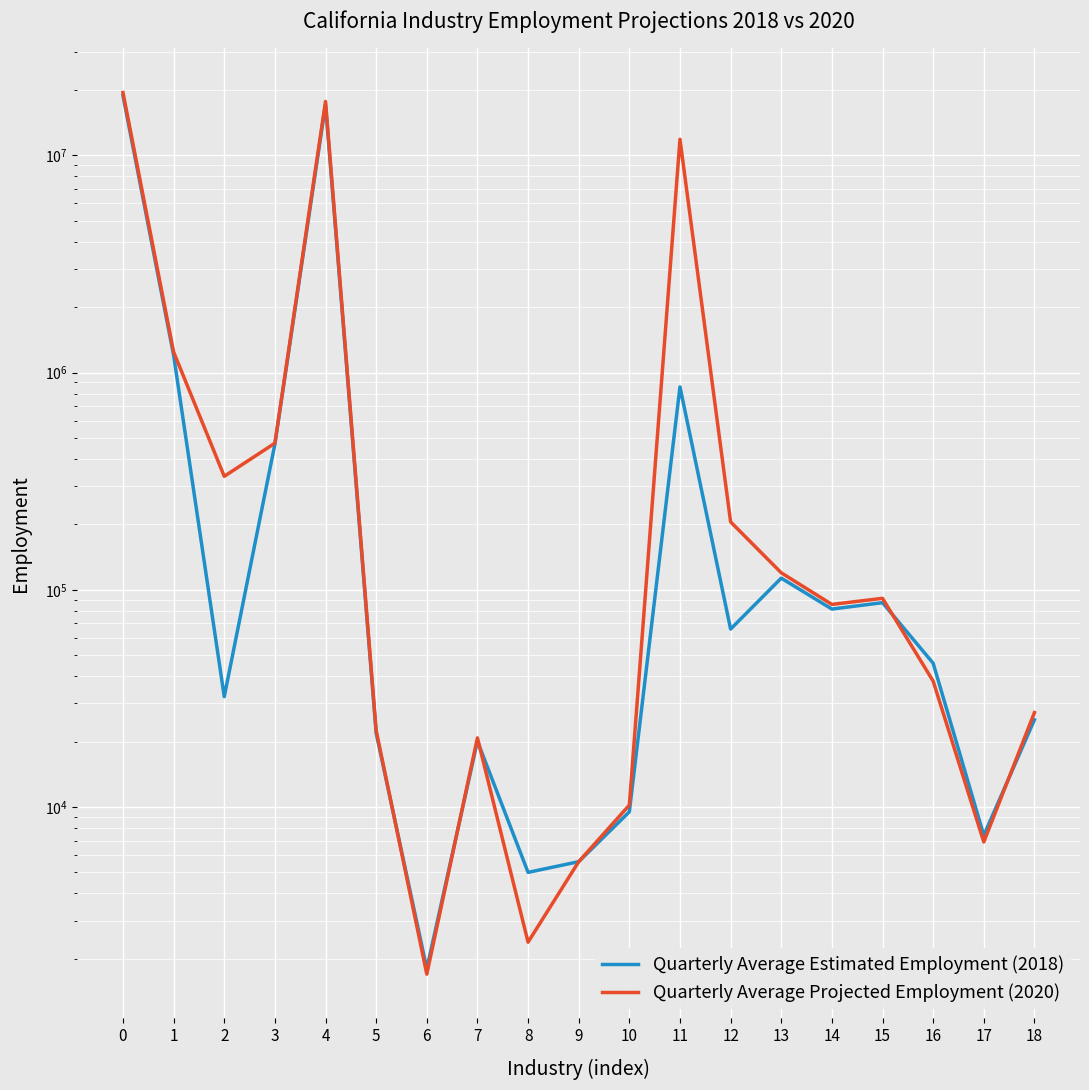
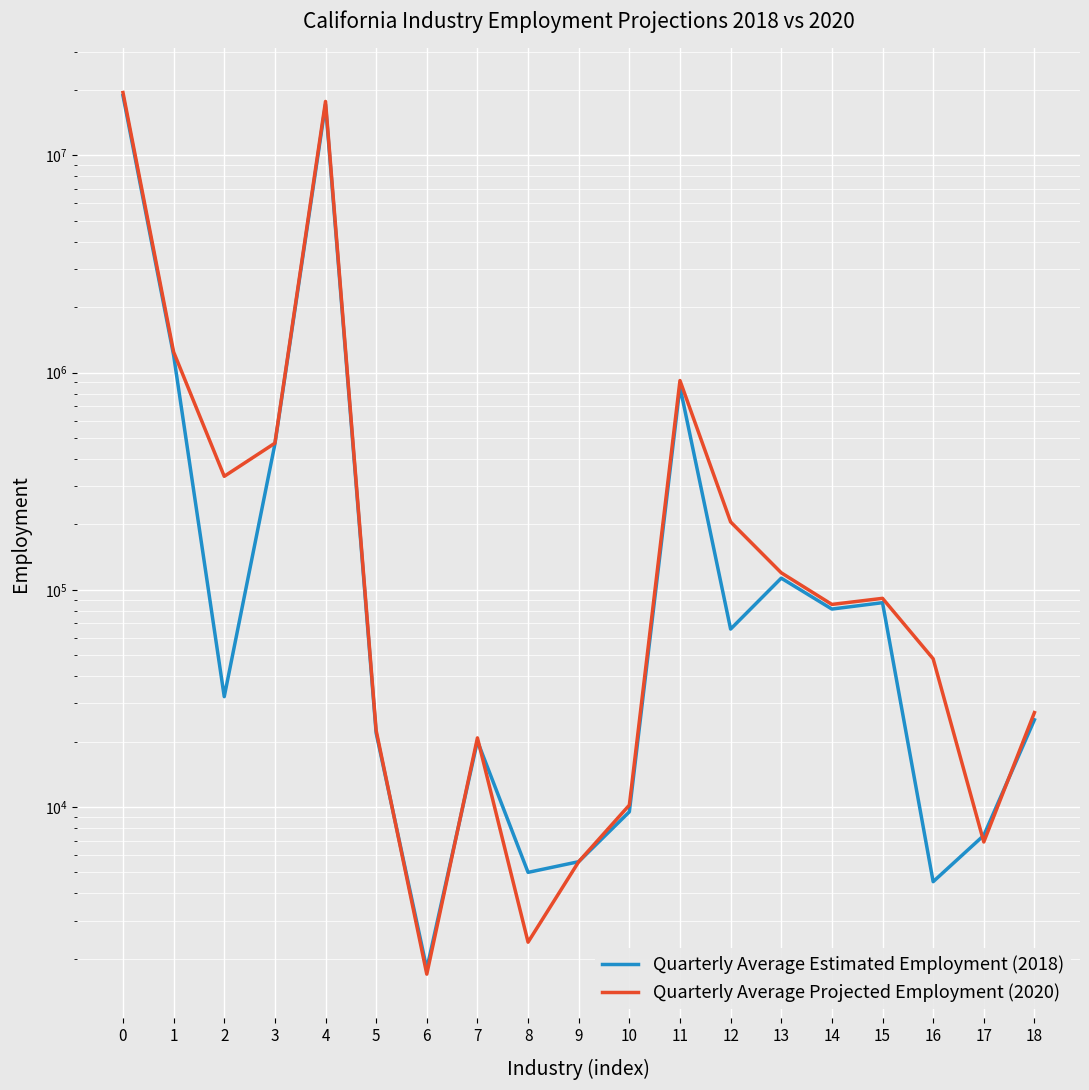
Quarterly Average Projected Employment (2020), 11: 12000000 -> 920000
Quarterly Average Estimated Employment (2018), 16: 46000 -> 4500
Quarterly Average Projected Employment (2020), 16: 38000 -> 48000
